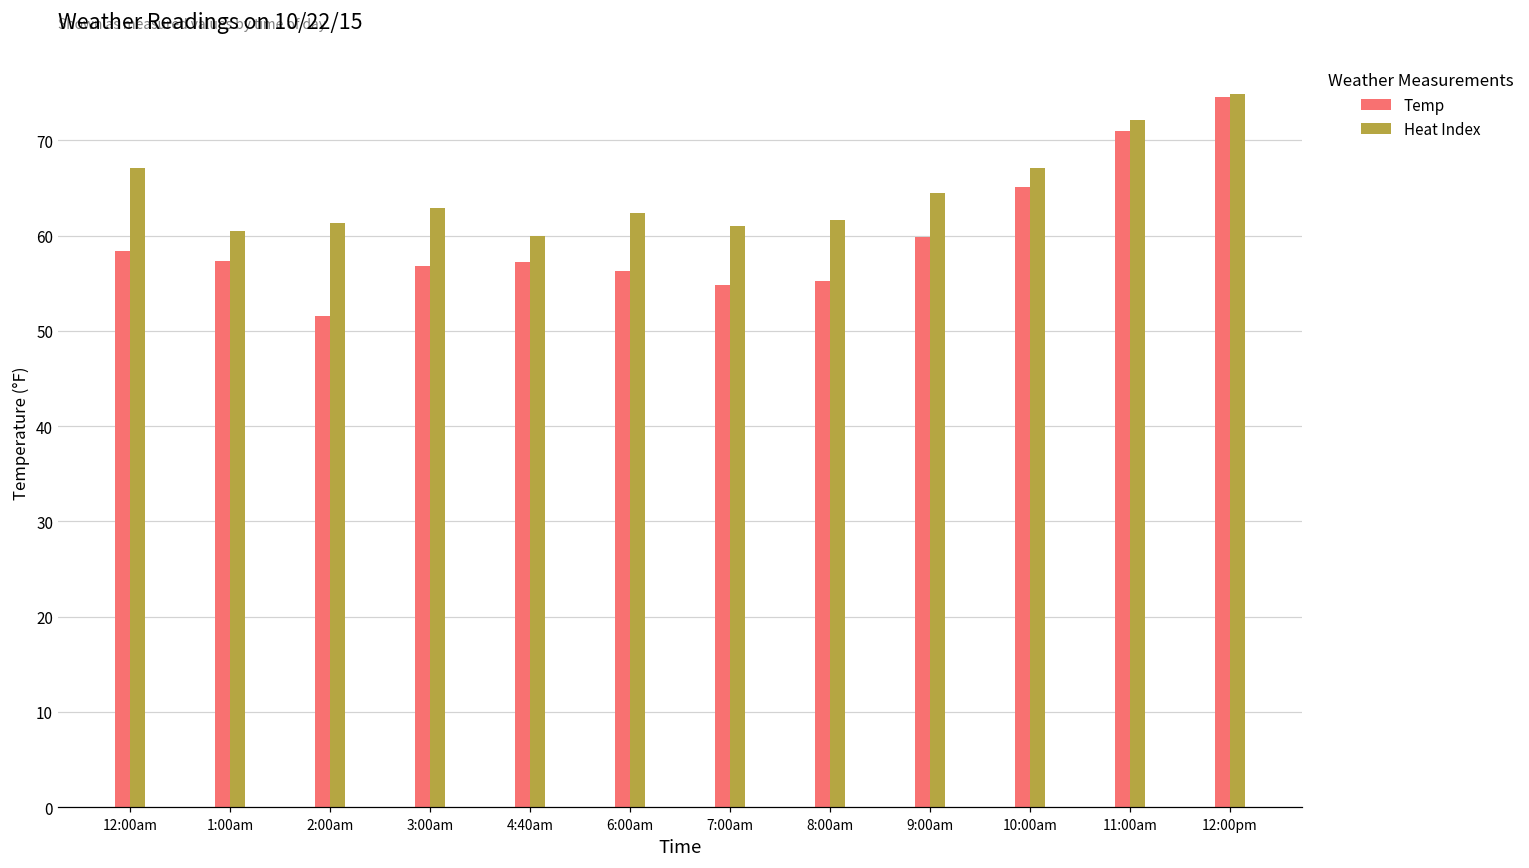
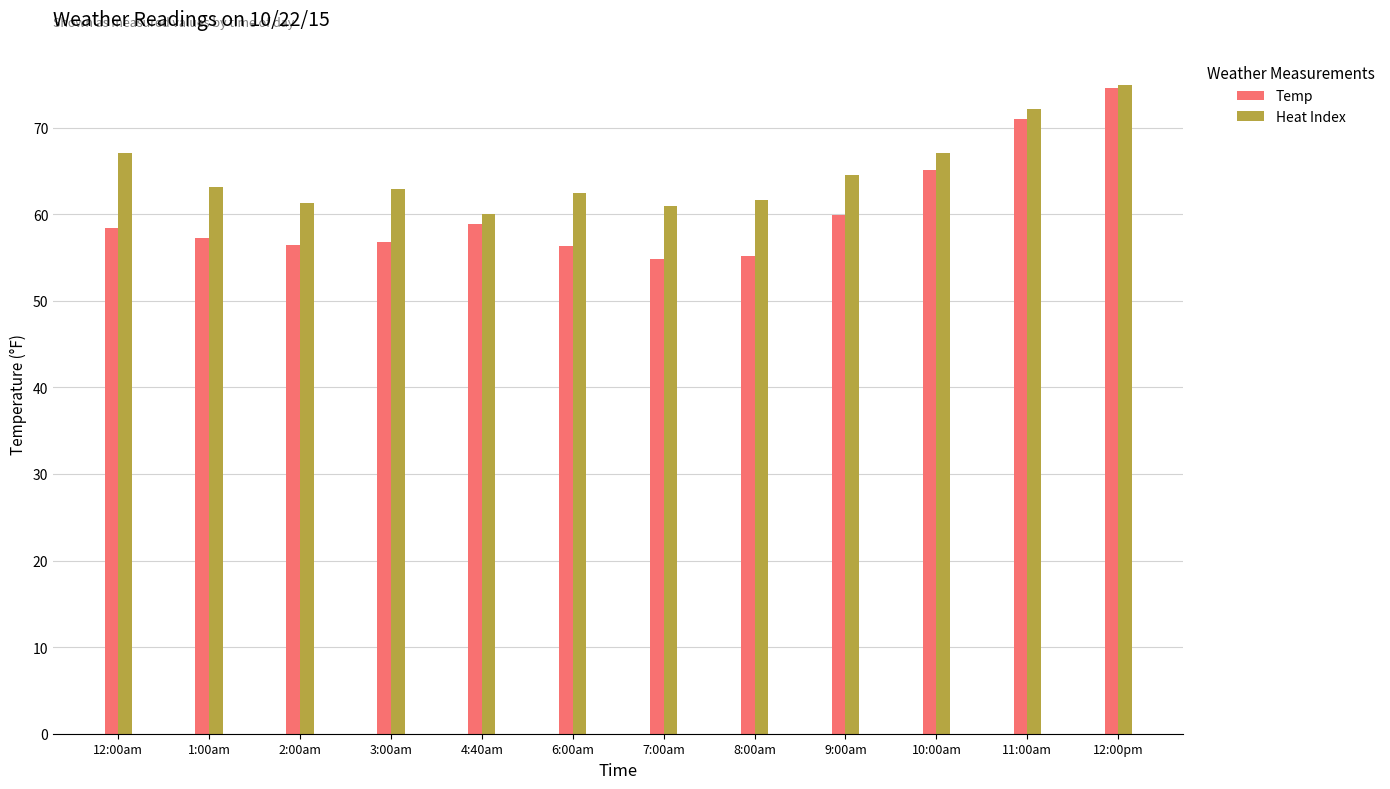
Heat Index, 1:00am: 61 -> 63
Temp, 2:00am: 52 -> 56
Temp, 4:40am: 57 -> 59
